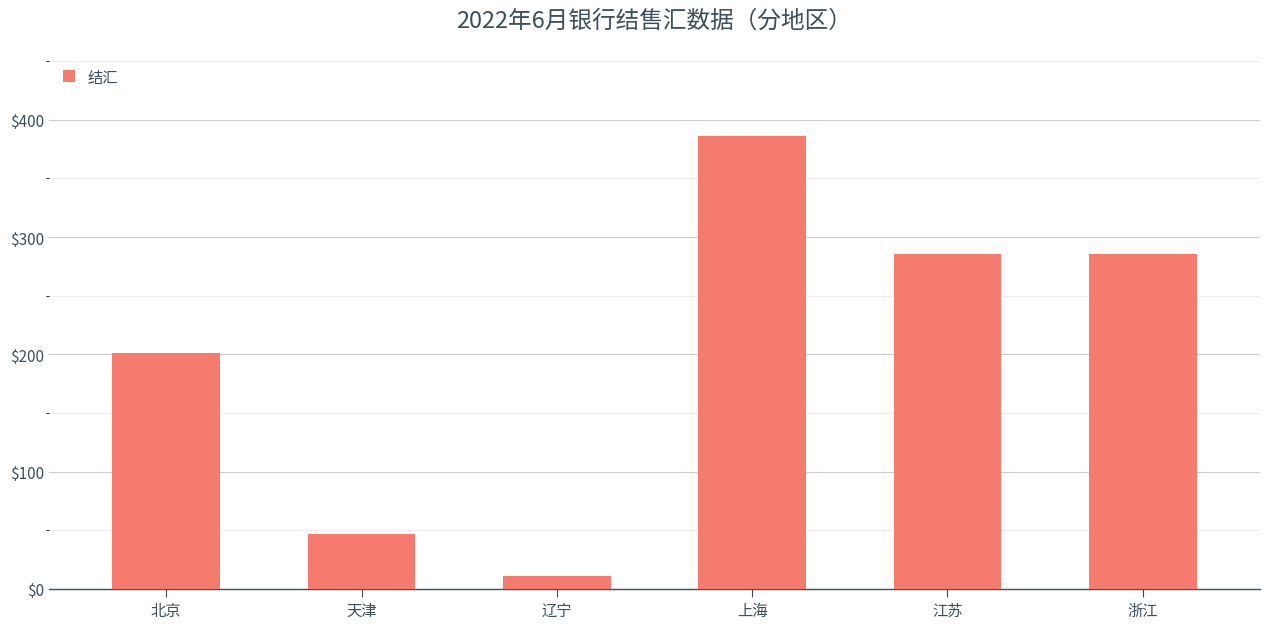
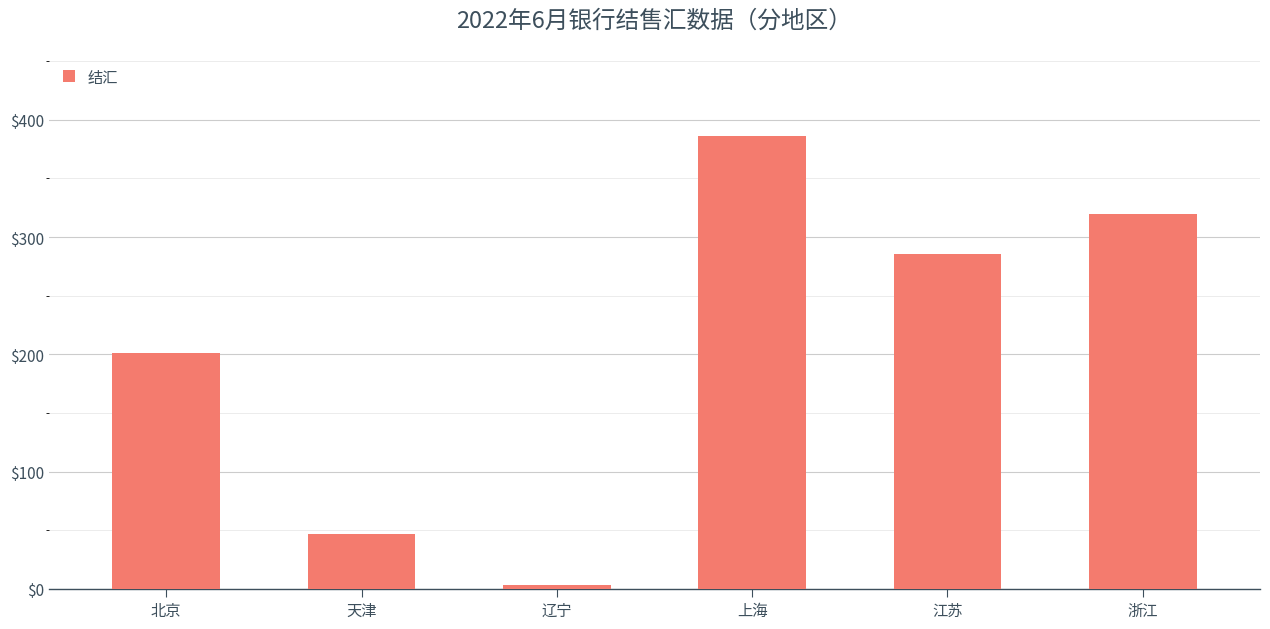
辽宁: $11 -> $4
浙江: $286 -> $320
